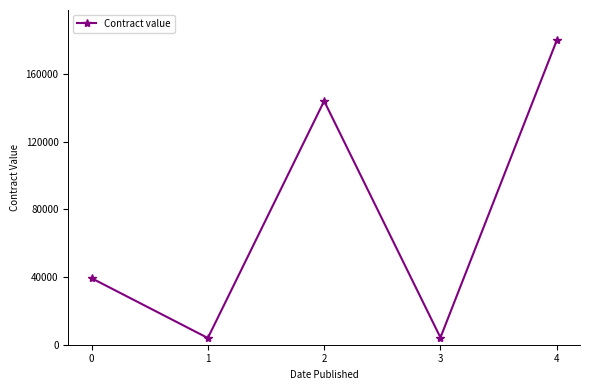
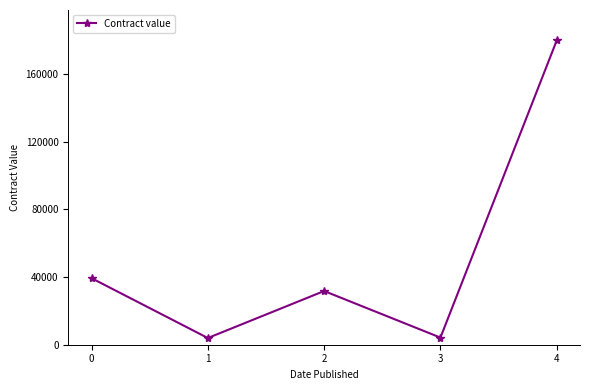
2: 144000 -> 32000
